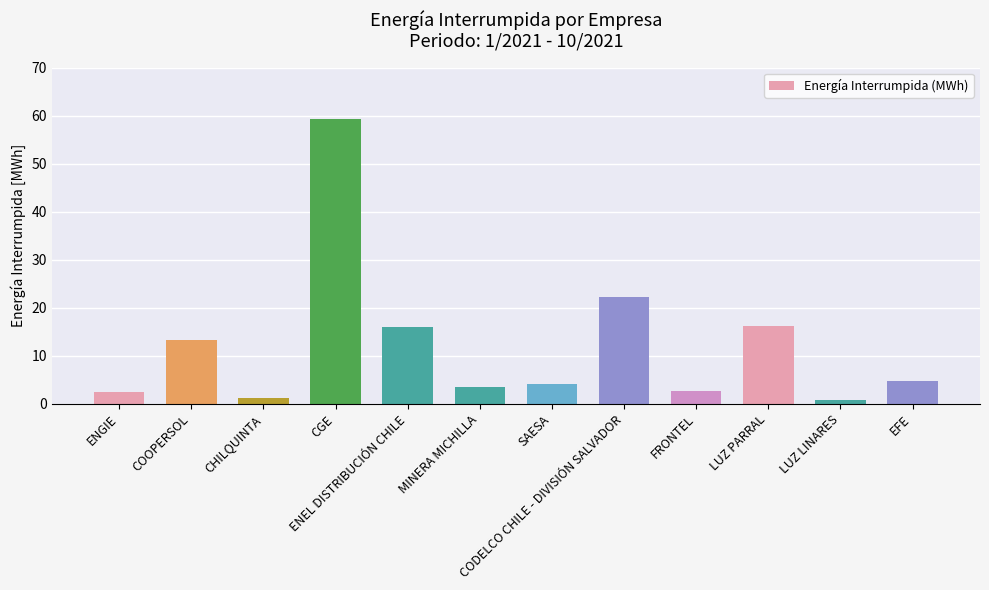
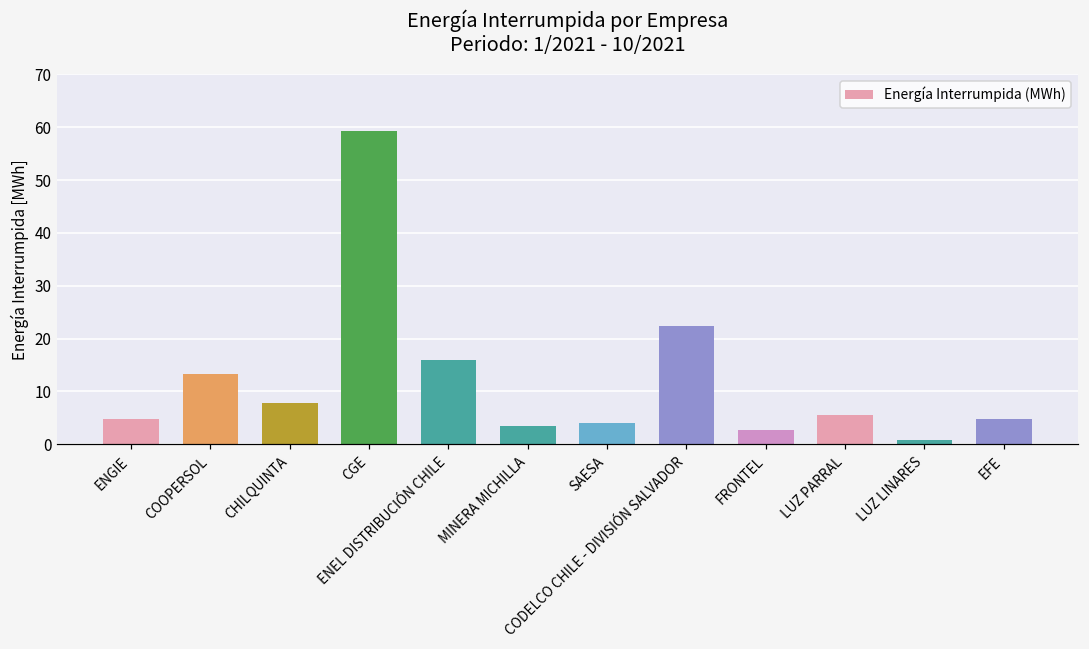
ENGIE: 2 -> 5
CHILQUINTA: 1 -> 8
LUZ PARRAL: 16 -> 5
